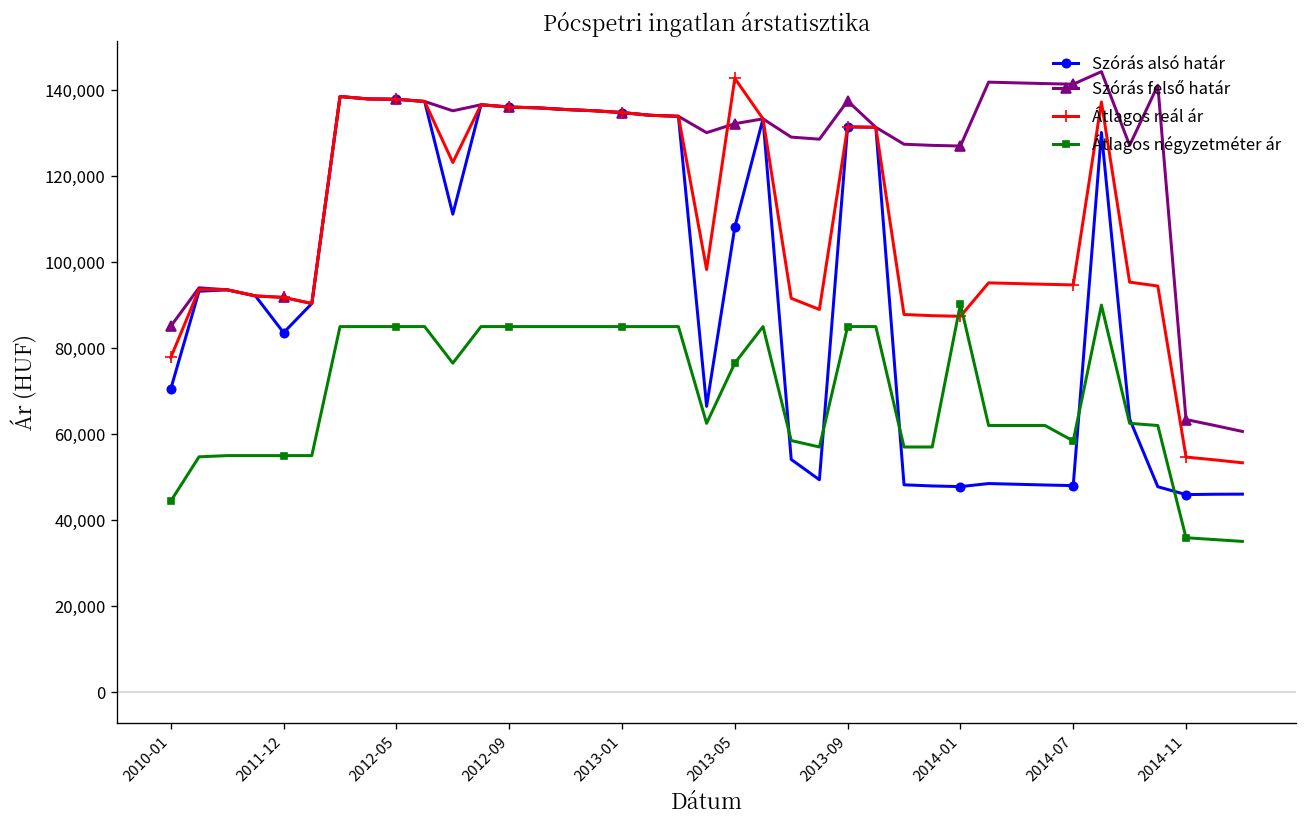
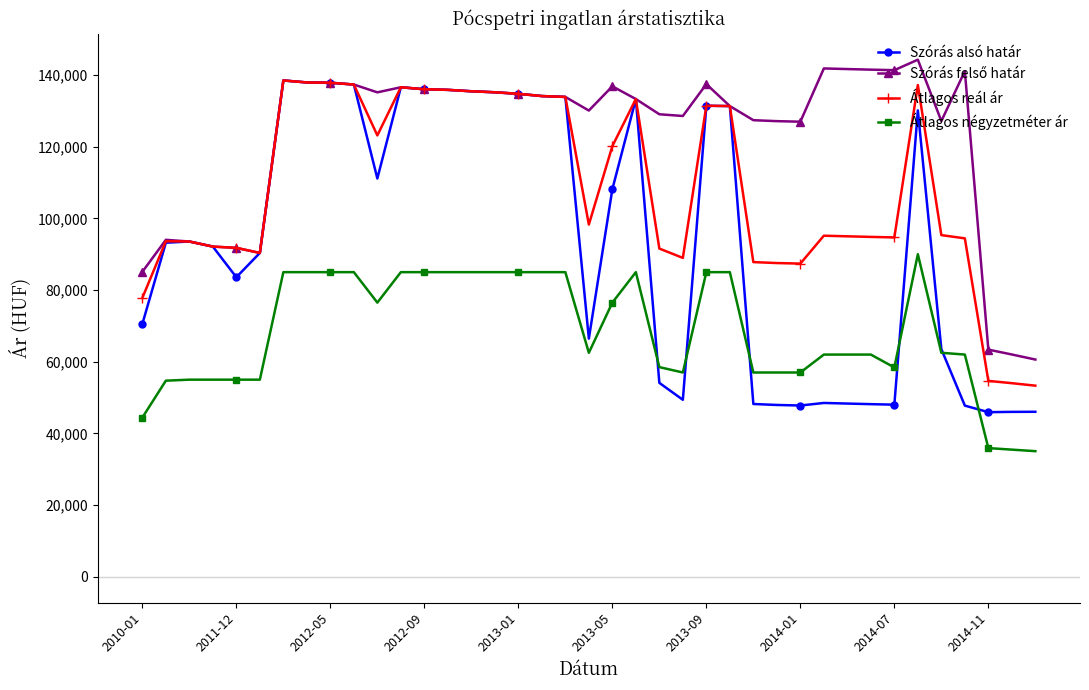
Szórás felső határ, 2013-05: 132,000 -> 137,000
Átlagos reál ár, 2013-05: 143,000 -> 120,000
Átlagos négyzetméter ár, 2014-01: 90,000 -> 57,000
